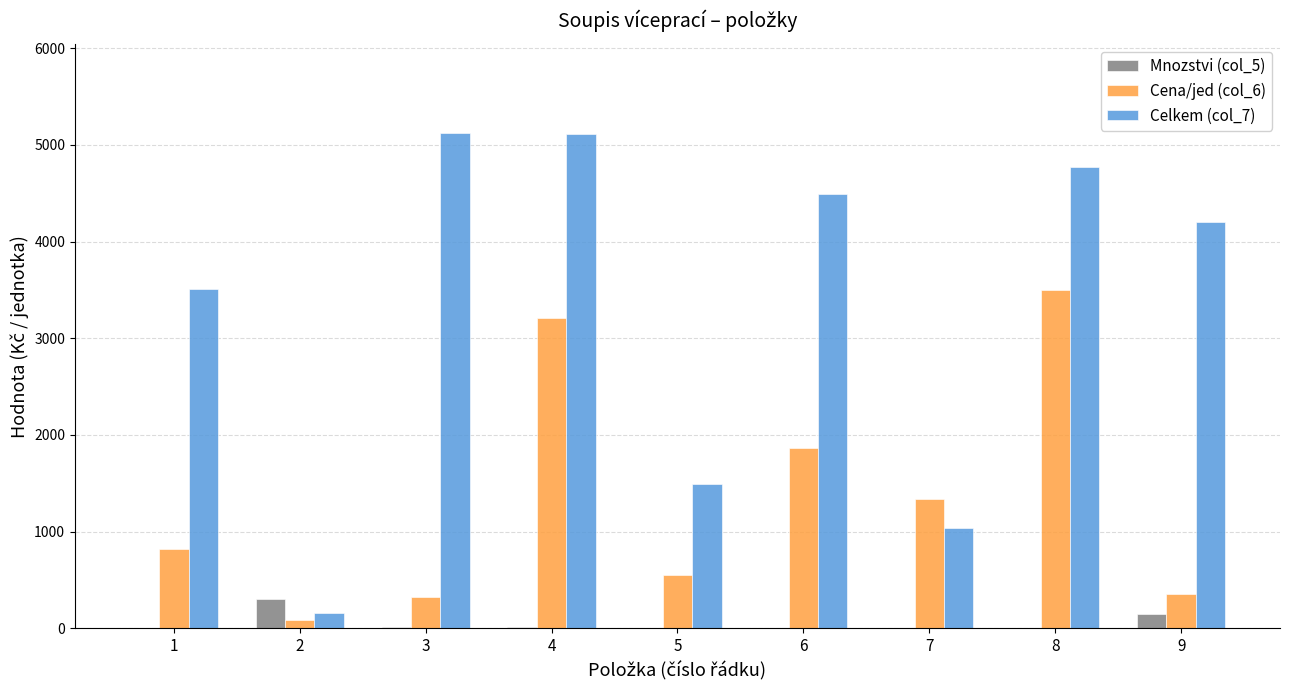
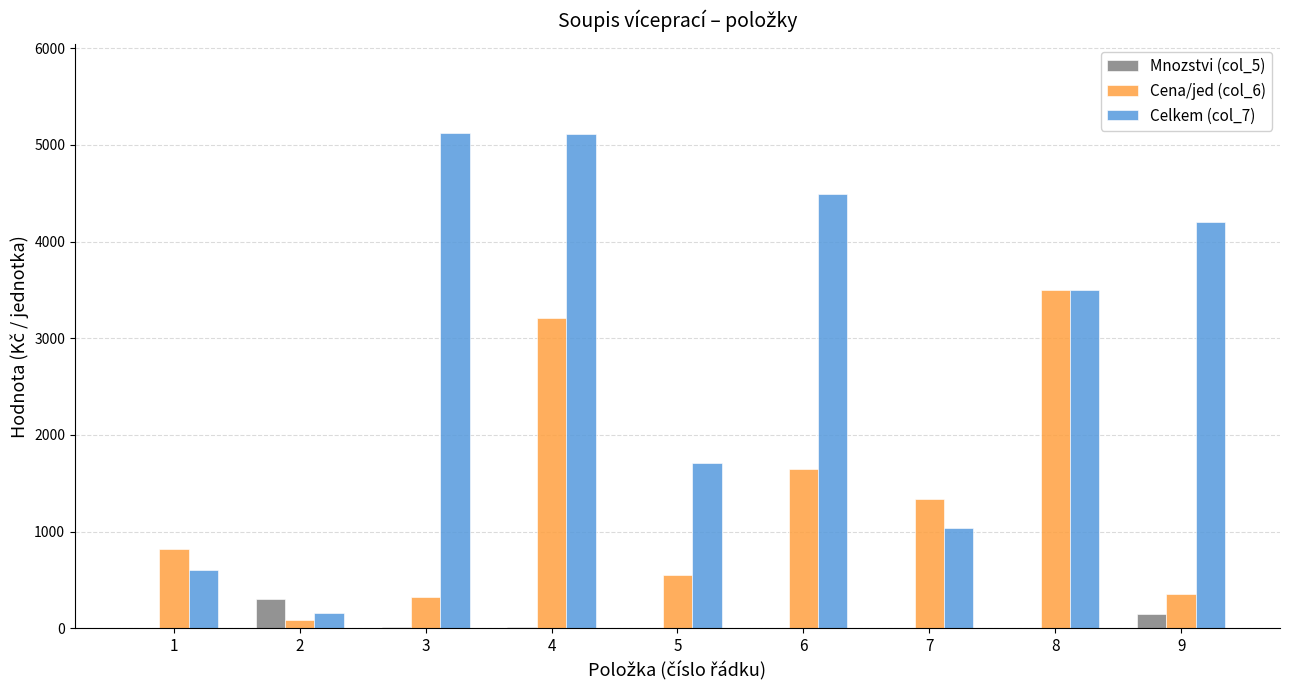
Celkem (col_7), 1: 3500 -> 600
Celkem (col_7), 5: 1500 -> 1700
Cena/jed (col_6), 6: 1900 -> 1700
Celkem (col_7), 8: 4800 -> 3500
